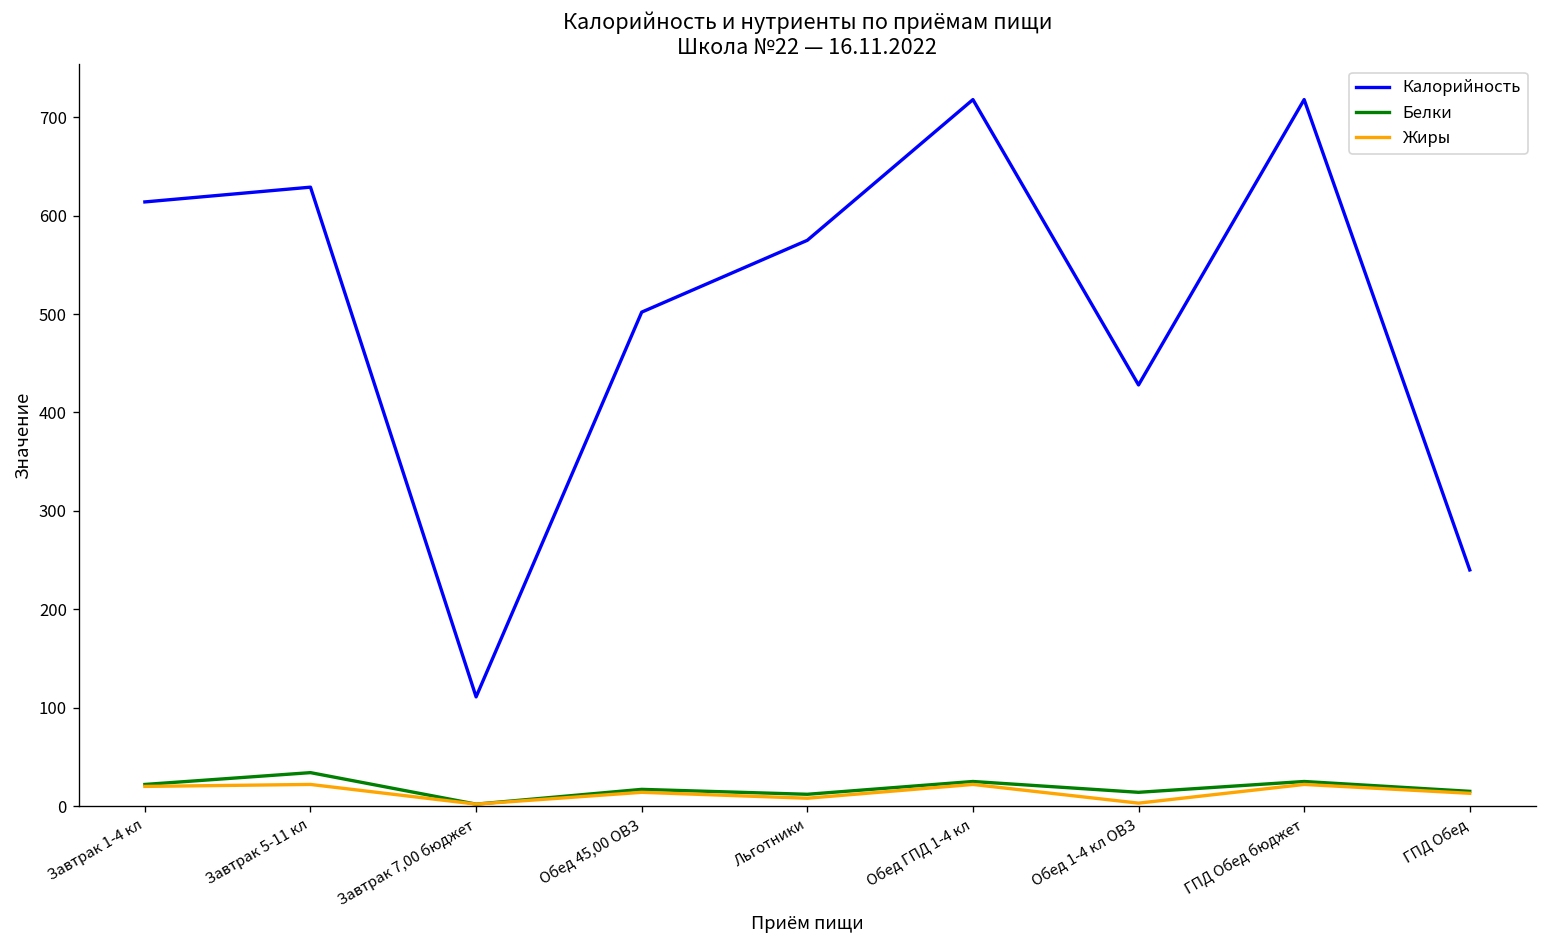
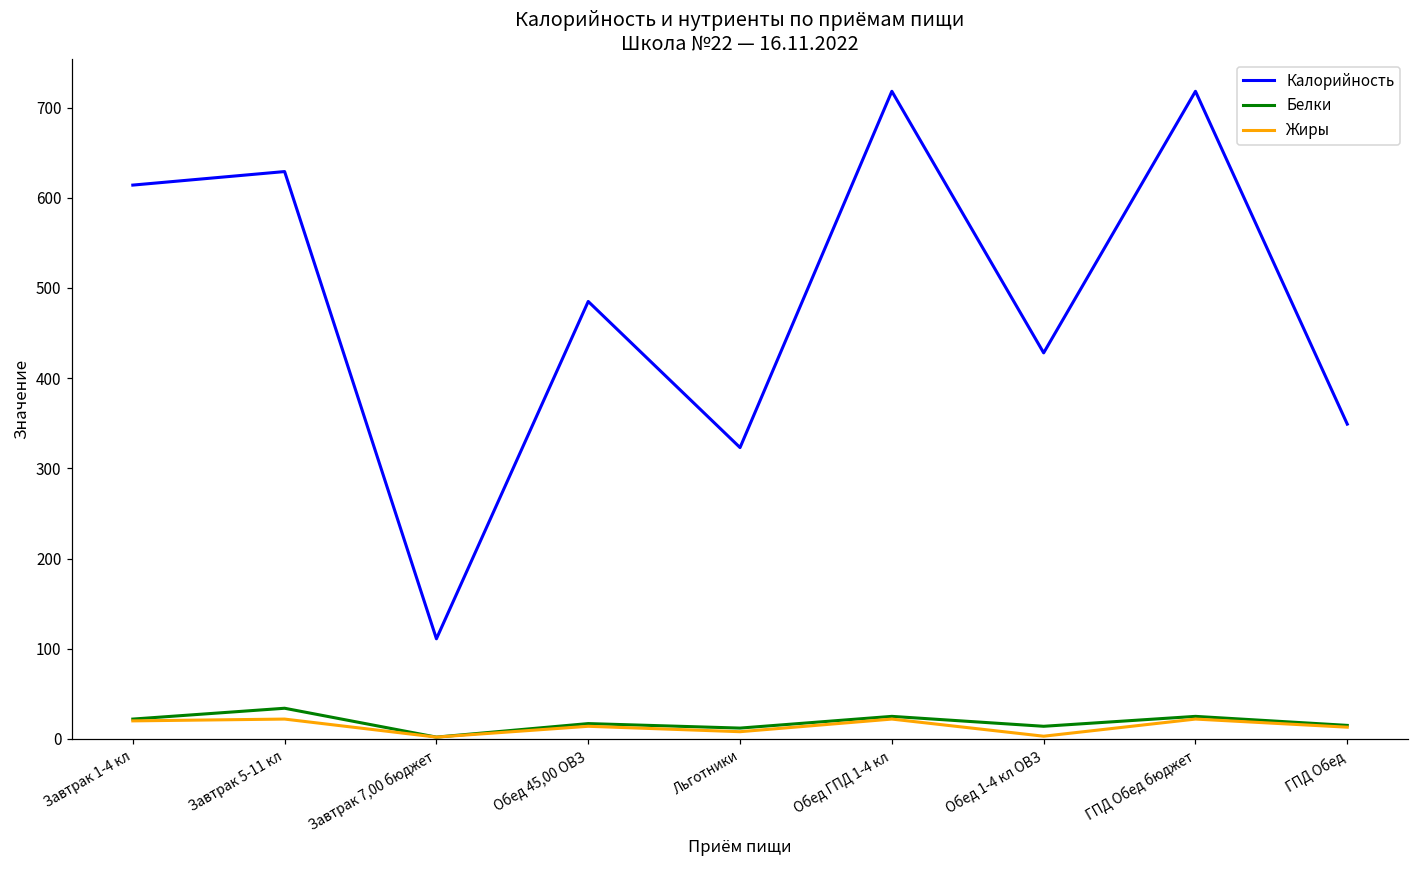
Калорийность, Обед 45,00 ОВЗ: 500 -> 490
Калорийность, Льготники: 580 -> 320
Калорийность, ГПД Обед: 240 -> 350
